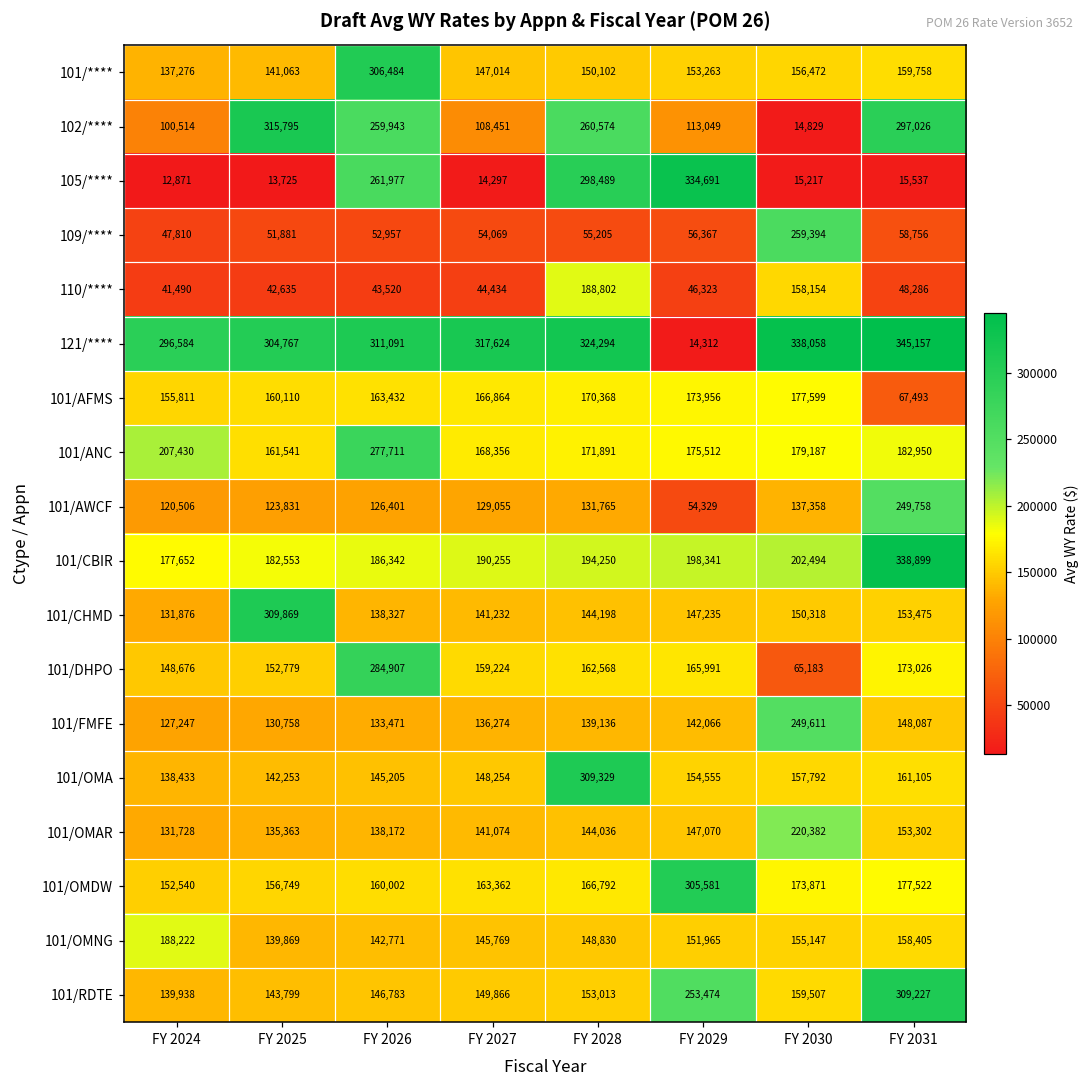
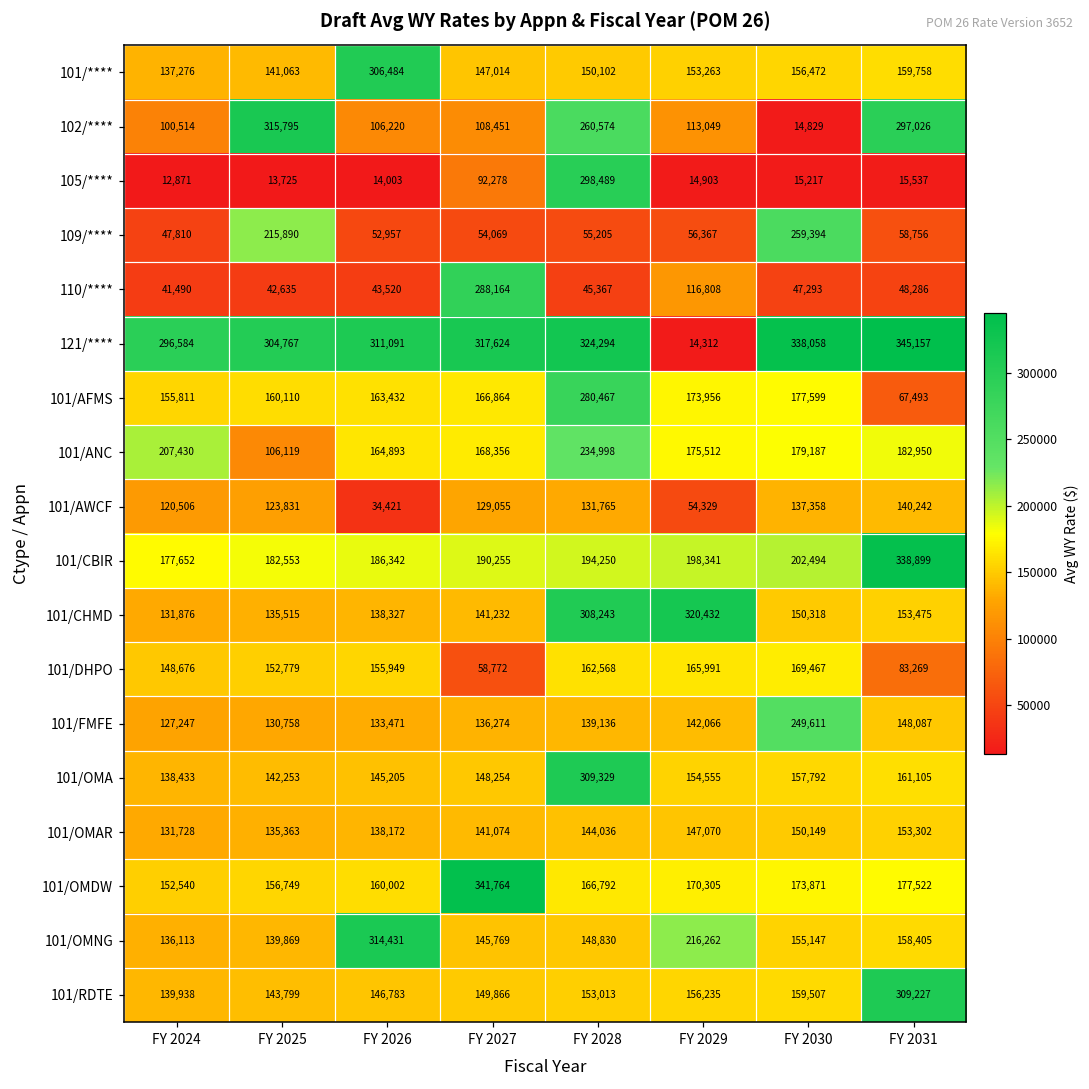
102/****, FY 2026: 259,943 -> 106,220
105/****, FY 2026: 261,977 -> 14,003
105/****, FY 2027: 14,297 -> 92,278
105/****, FY 2029: 334,691 -> 14,903
109/****, FY 2025: 51,881 -> 215,890
110/****, FY 2027: 44,434 -> 288,164
110/****, FY 2028: 188,802 -> 45,367
110/****, FY 2029: 46,323 -> 116,808
110/****, FY 2030: 158,154 -> 47,293
101/AFMS, FY 2028: 170,368 -> 280,467
101/ANC, FY 2025: 161,541 -> 106,119
101/ANC, FY 2026: 277,711 -> 164,893
101/ANC, FY 2028: 171,891 -> 234,998
101/AWCF, FY 2026: 126,401 -> 34,421
101/AWCF, FY 2031: 249,758 -> 140,242
101/CHMD, FY 2025: 309,869 -> 135,515
101/CHMD, FY 2028: 144,198 -> 308,243
101/CHMD, FY 2029: 147,235 -> 320,432
101/DHPO, FY 2026: 284,907 -> 155,949
101/DHPO, FY 2027: 159,224 -> 58,772
101/DHPO, FY 2030: 65,183 -> 169,467
101/DHPO, FY 2031: 173,026 -> 83,269
101/OMAR, FY 2030: 220,382 -> 150,149
101/OMDW, FY 2027: 163,362 -> 341,764
101/OMDW, FY 2029: 305,581 -> 170,305
101/OMNG, FY 2024: 188,222 -> 136,113
101/OMNG, FY 2026: 142,771 -> 314,431
101/OMNG, FY 2029: 151,965 -> 216,262
101/RDTE, FY 2029: 253,474 -> 156,235
